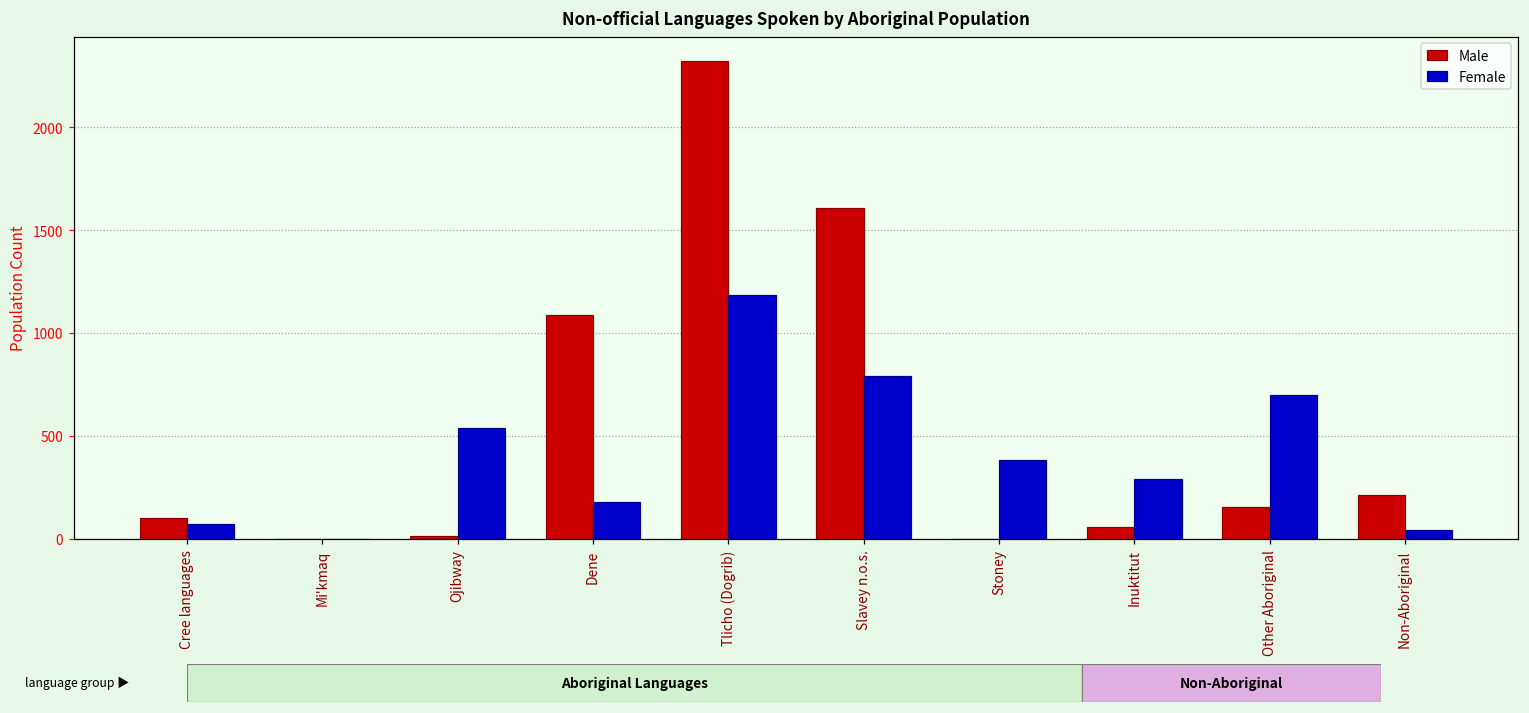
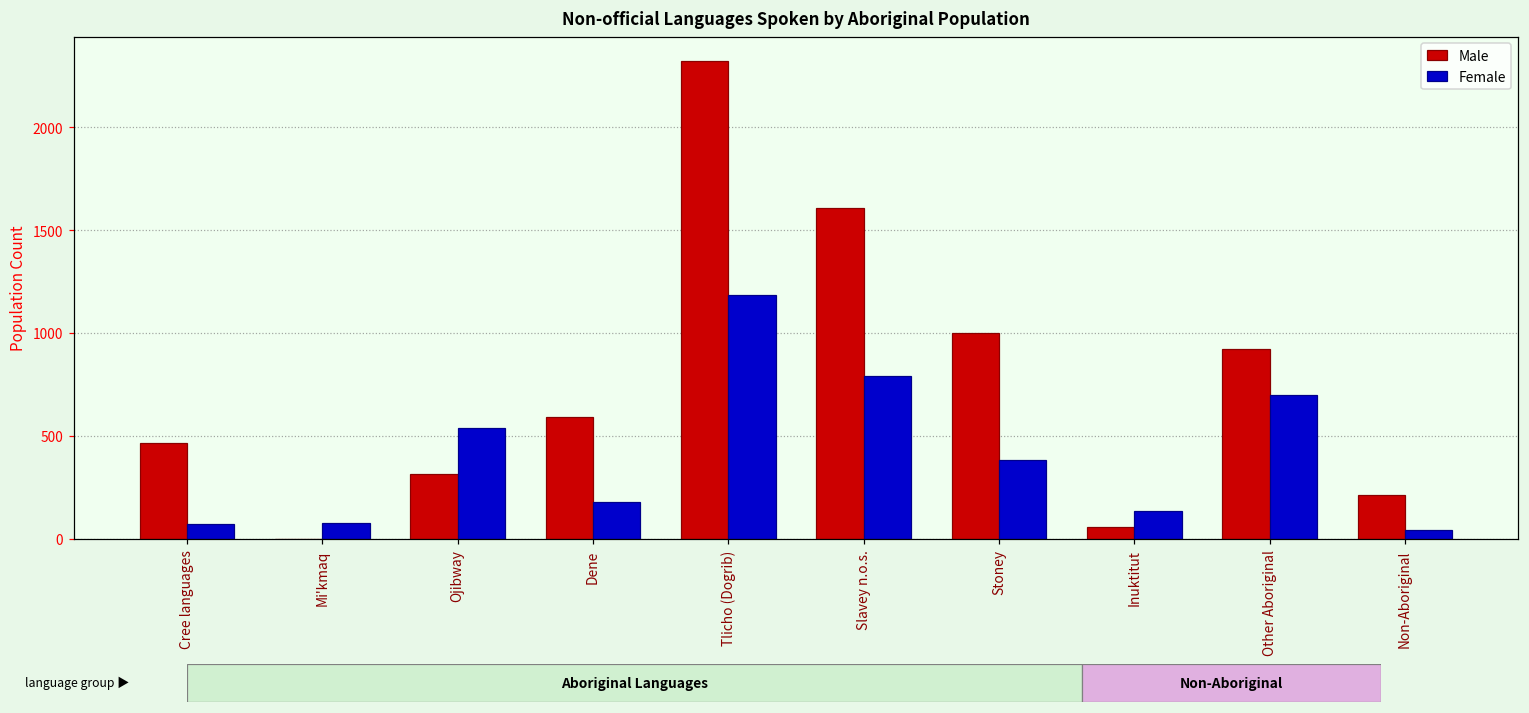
Male, Cree languages: 100 -> 460
Female, Mi'kmaq: 0 -> 80
Male, Ojibway: 20 -> 320
Male, Dene: 1090 -> 590
Male, Stoney: 0 -> 1000
Female, Inuktitut: 290 -> 140
Male, Other Aboriginal: 160 -> 920
